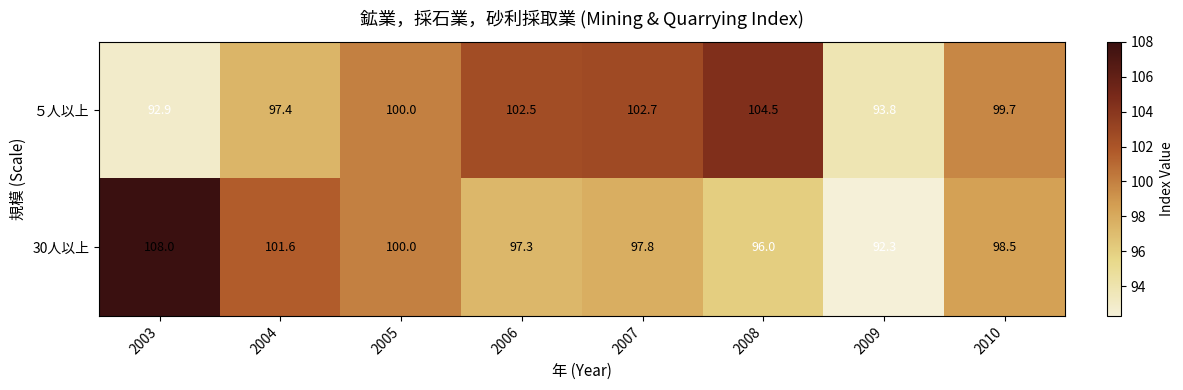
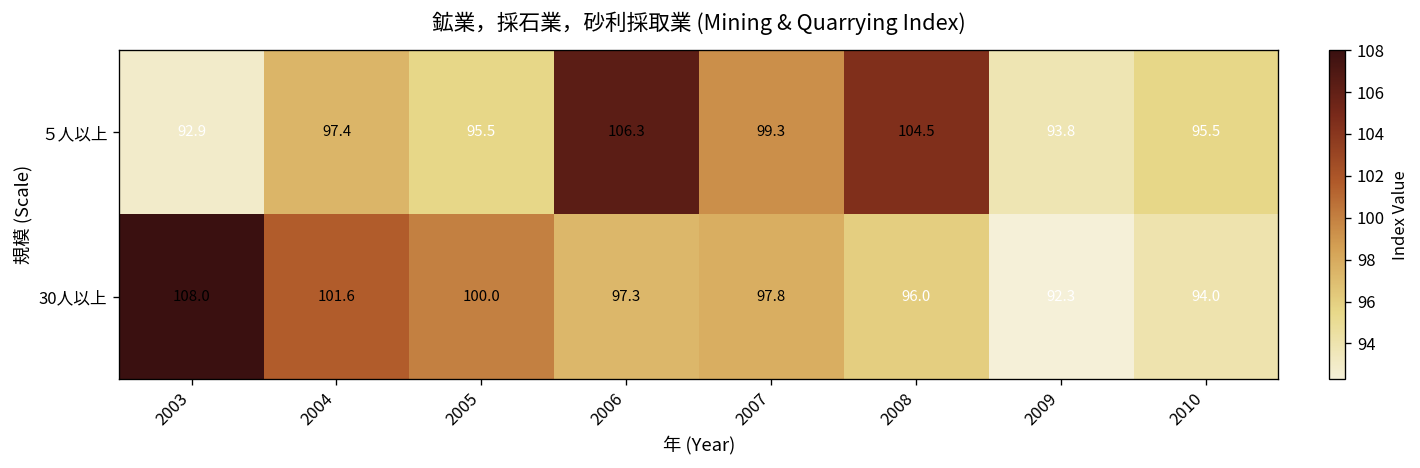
５人以上, 2005: 100.0 -> 95.5
５人以上, 2006: 102.5 -> 106.3
５人以上, 2007: 102.7 -> 99.3
５人以上, 2010: 99.7 -> 95.5
30人以上, 2010: 98.5 -> 94.0
